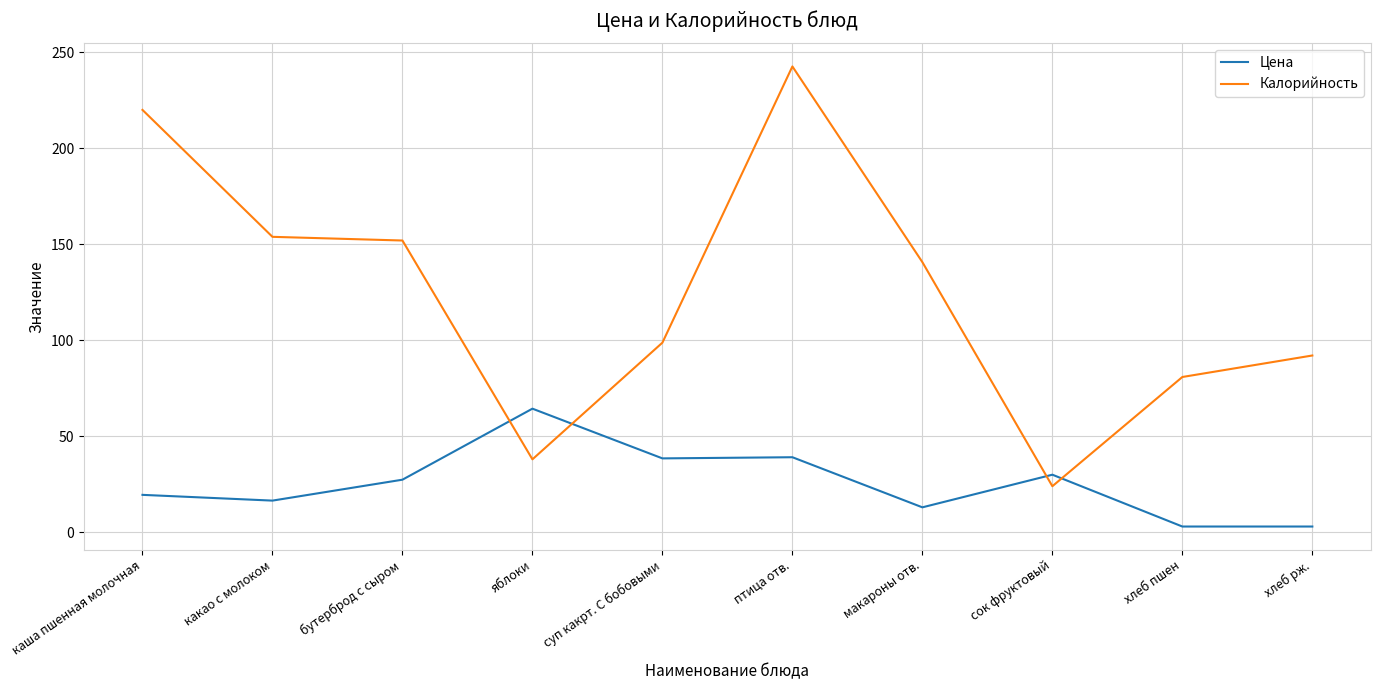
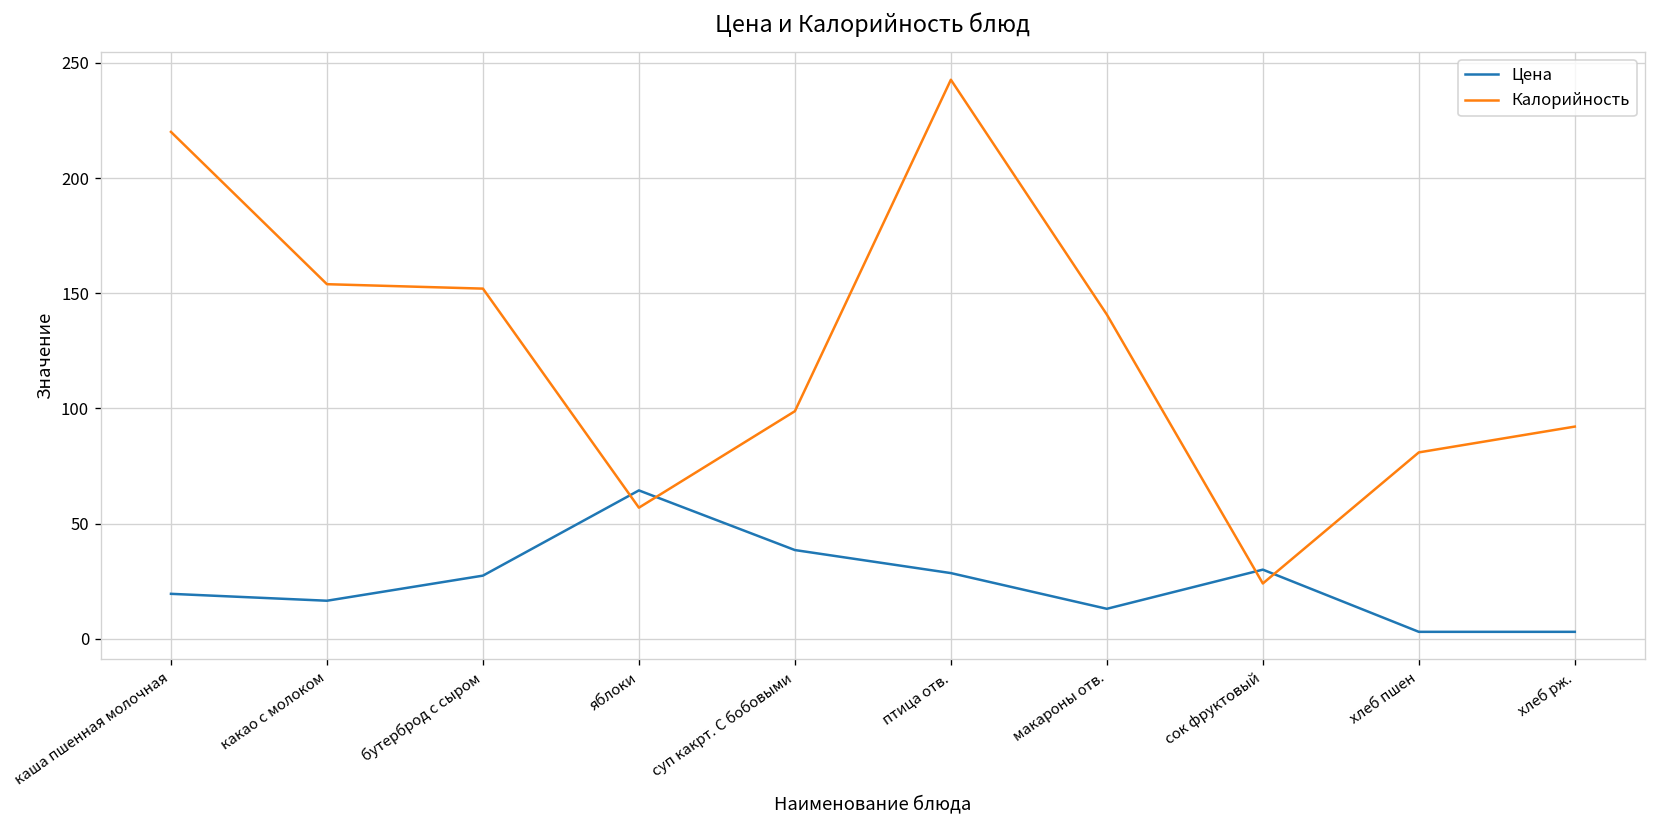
Калорийность, яблоки: 38 -> 57
Цена, птица отв.: 39 -> 29
